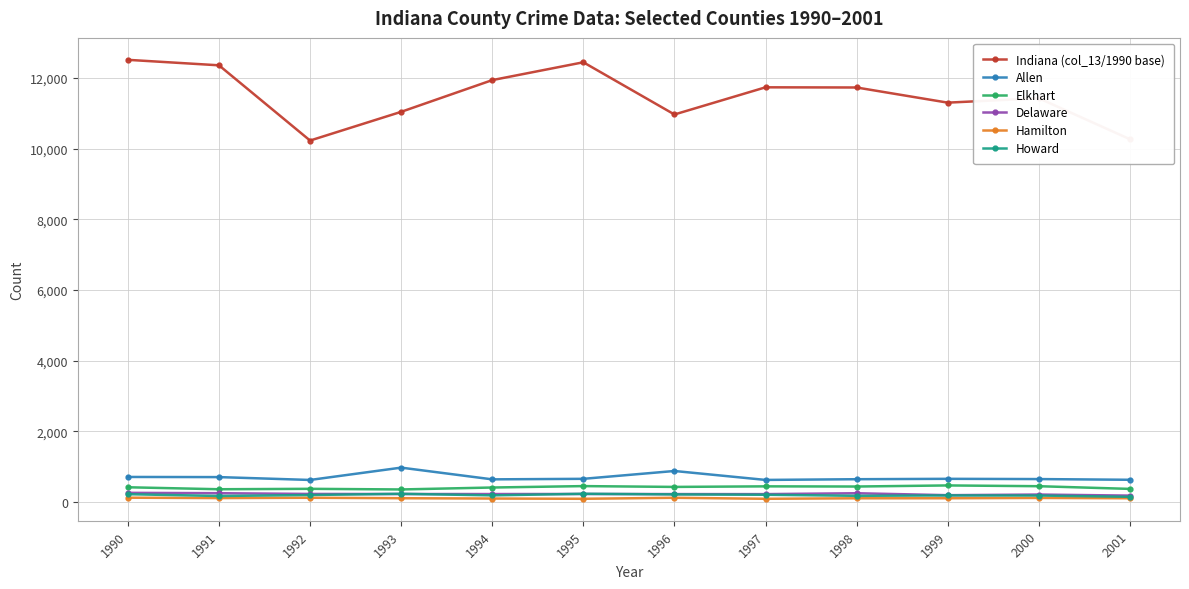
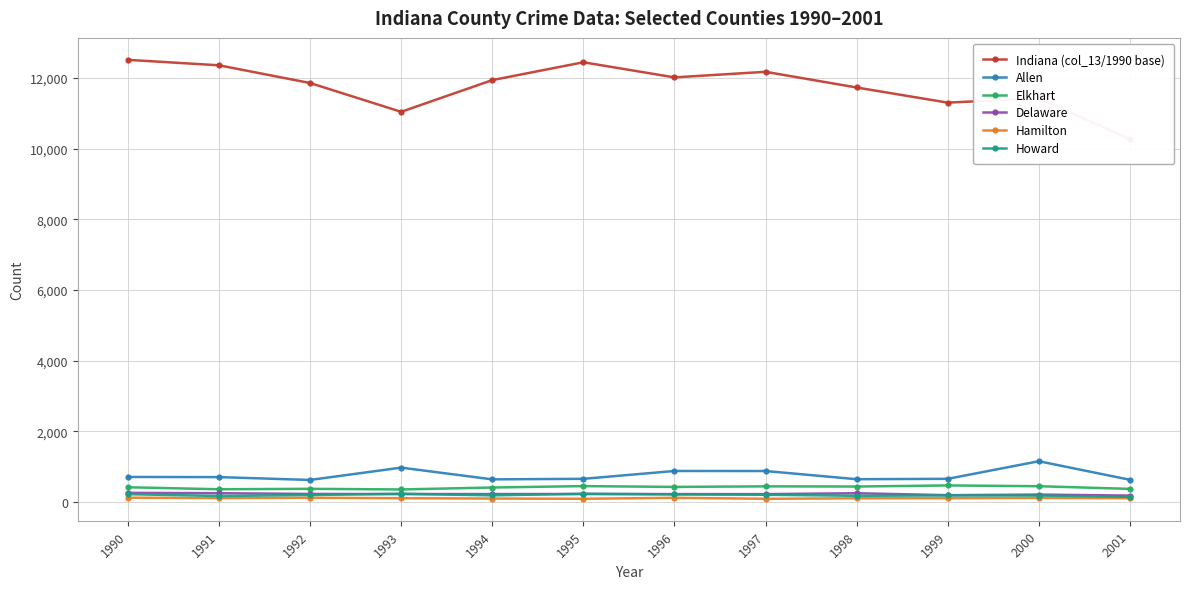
Indiana (col_13/1990 base), 1992: 10,200 -> 11,900
Indiana (col_13/1990 base), 1996: 11,000 -> 12,000
Indiana (col_13/1990 base), 1997: 11,700 -> 12,200
Allen, 1997: 600 -> 900
Allen, 2000: 600 -> 1,100
